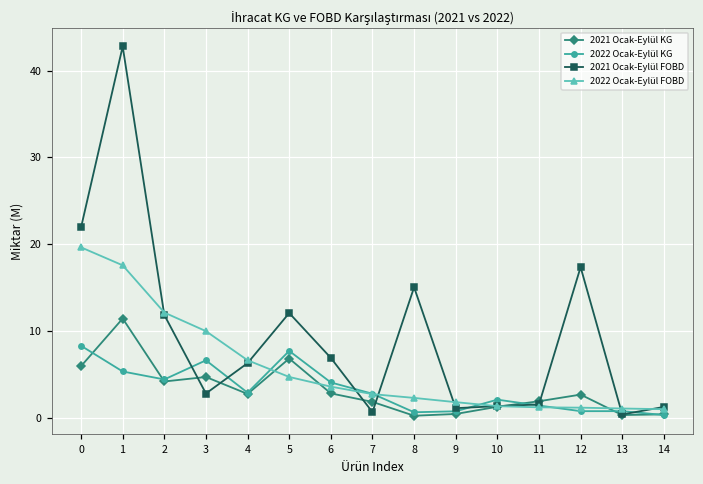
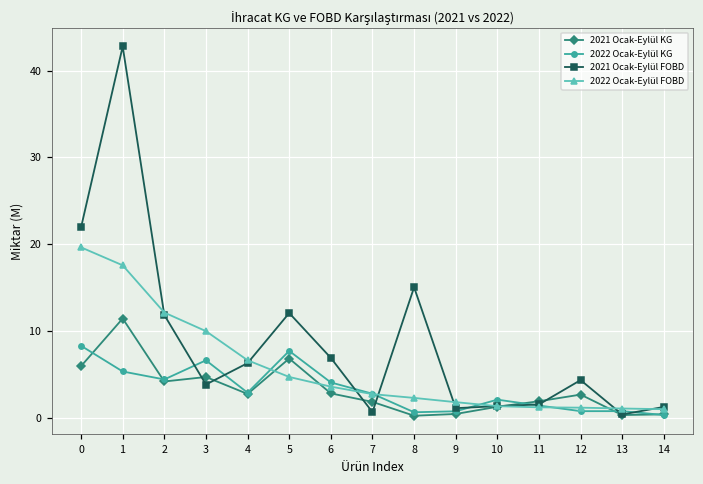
2021 Ocak-Eylül FOBD, 3: 3 -> 4
2021 Ocak-Eylül FOBD, 12: 17 -> 4
